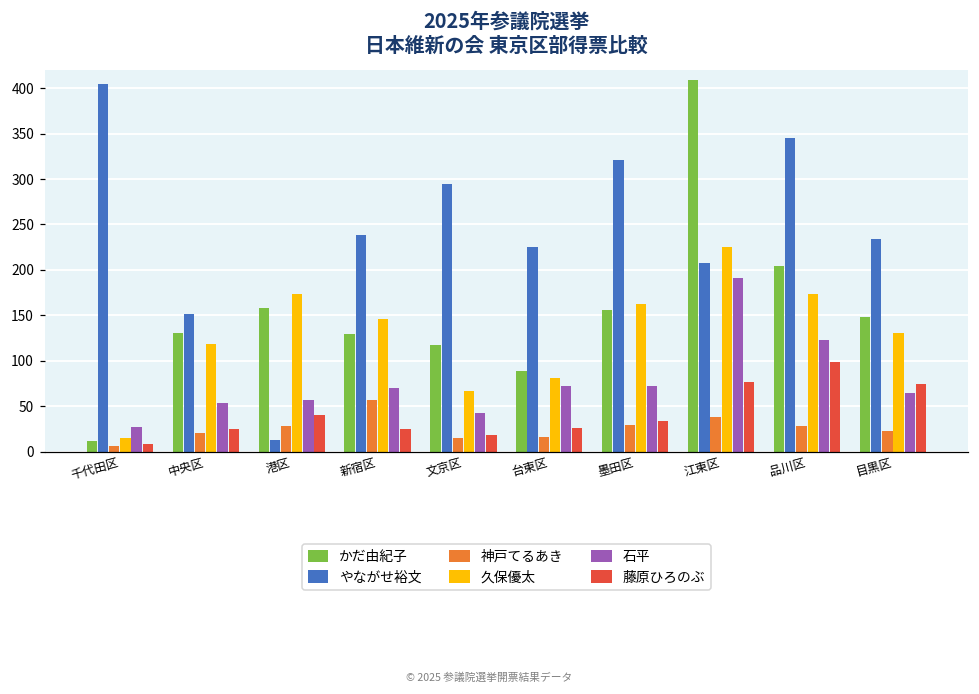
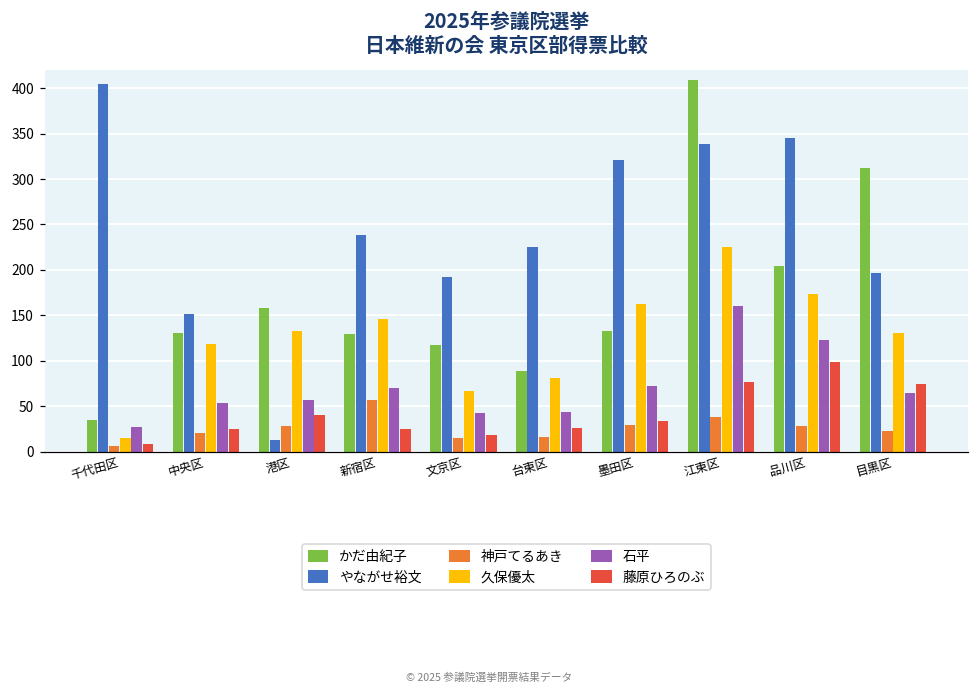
かだ由紀子, 千代田区: 10 -> 40
久保優太, 港区: 170 -> 130
やながせ裕文, 文京区: 300 -> 190
石平, 台東区: 70 -> 40
かだ由紀子, 墨田区: 160 -> 130
やながせ裕文, 江東区: 210 -> 340
石平, 江東区: 190 -> 160
かだ由紀子, 目黒区: 150 -> 310
やながせ裕文, 目黒区: 230 -> 200
